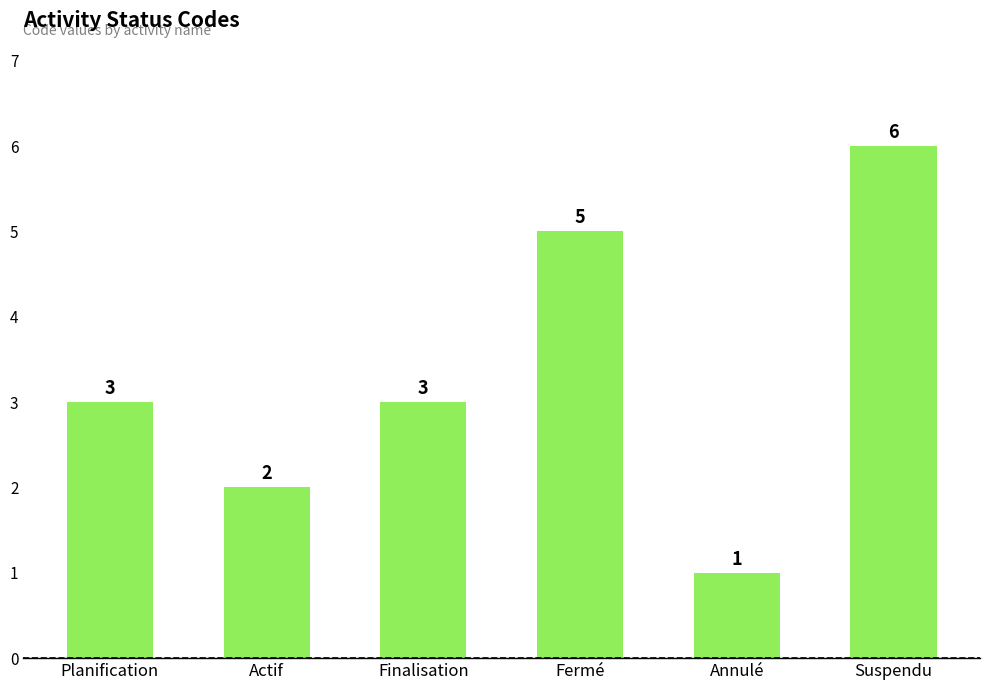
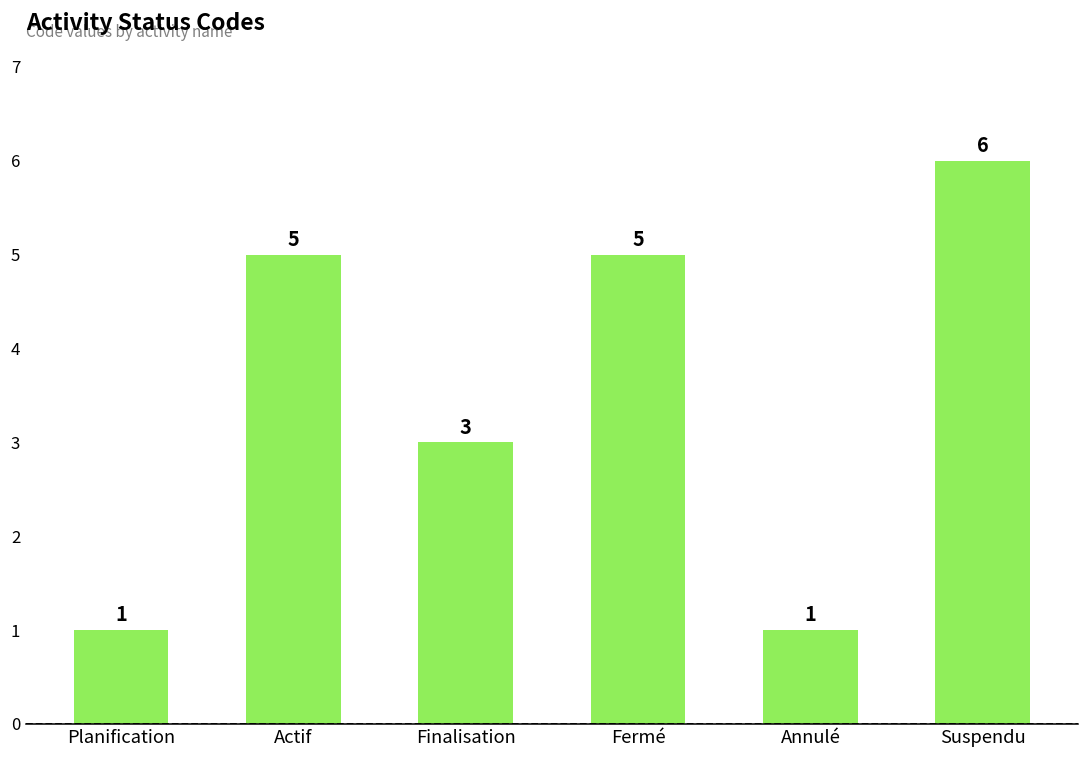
Planification: 3 -> 1
Actif: 2 -> 5
